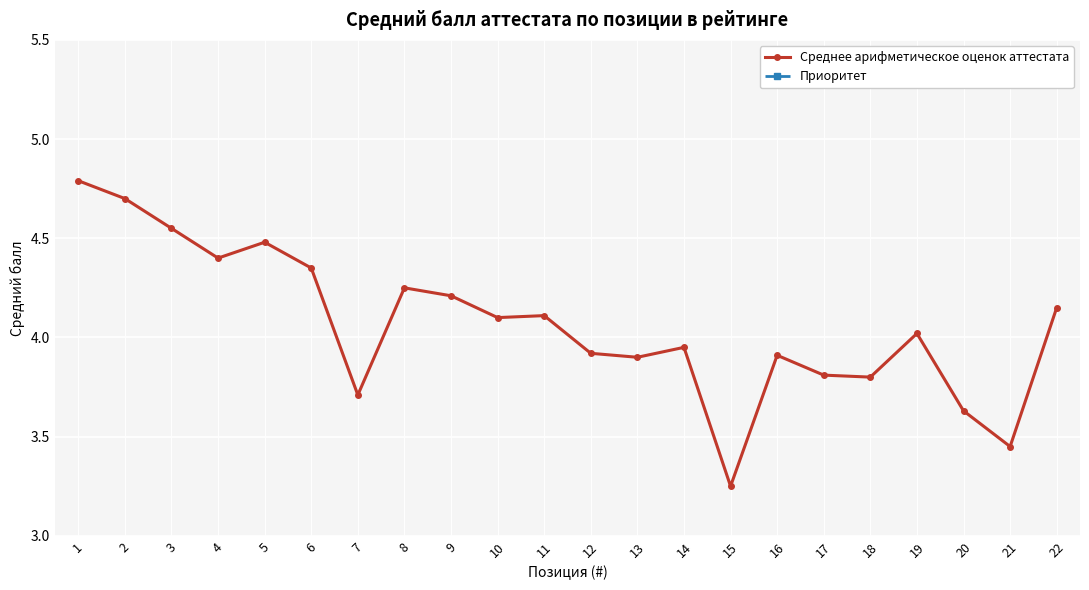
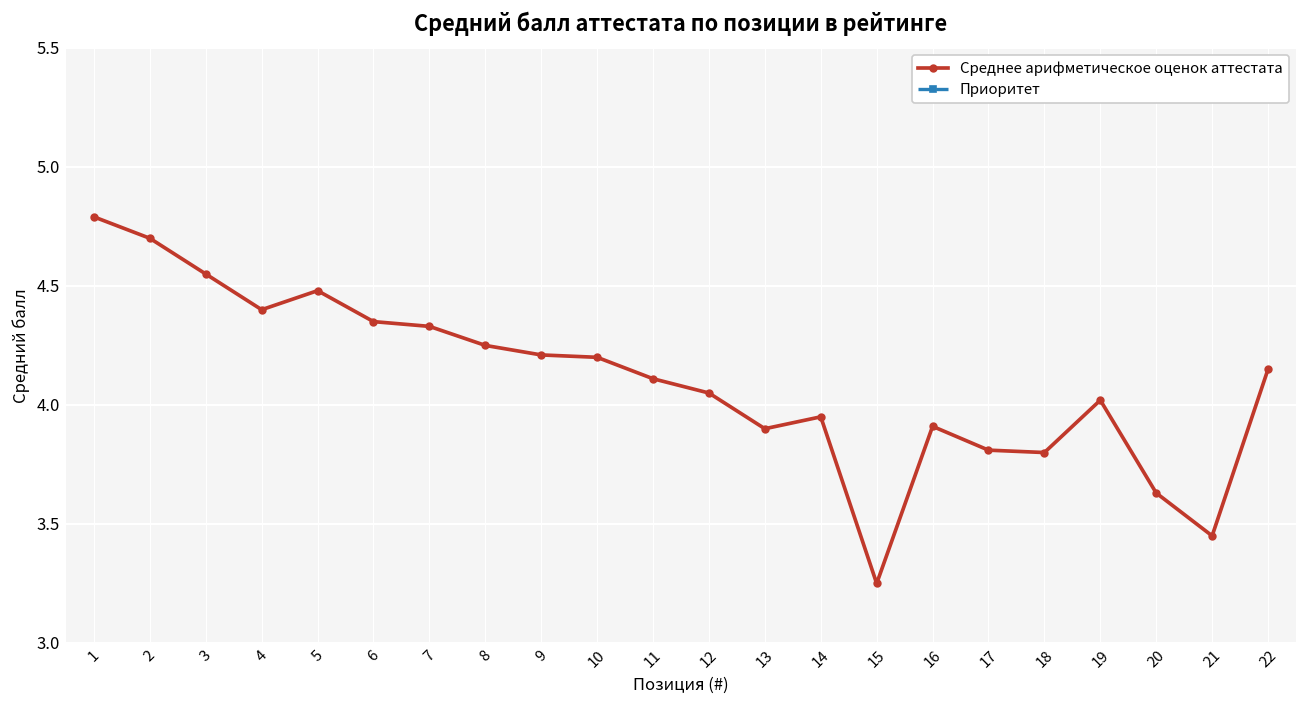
Среднее арифметическое оценок аттестата, 7: 3.71 -> 4.33
Среднее арифметическое оценок аттестата, 10: 4.1 -> 4.2
Среднее арифметическое оценок аттестата, 12: 3.92 -> 4.05
